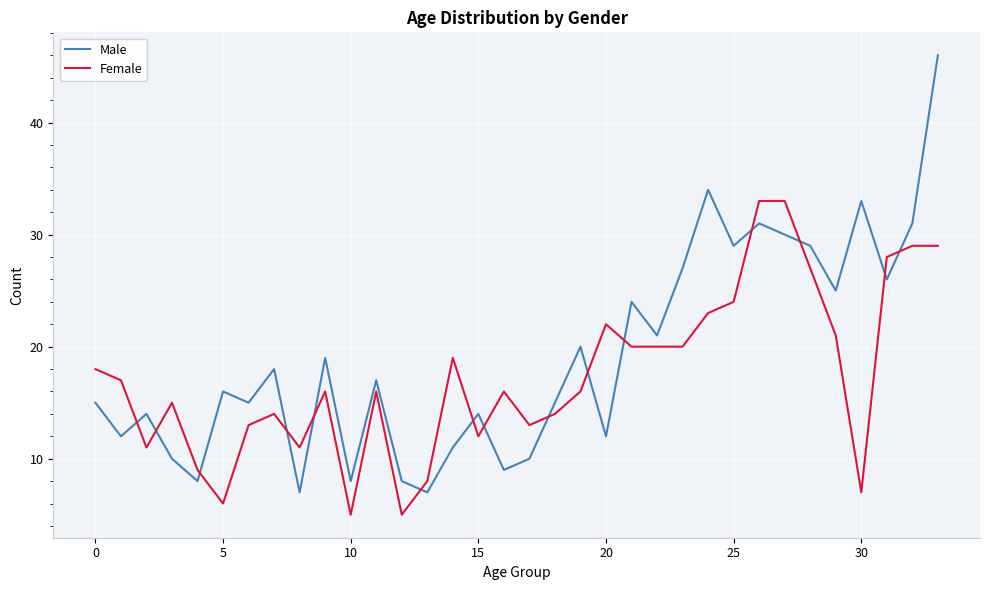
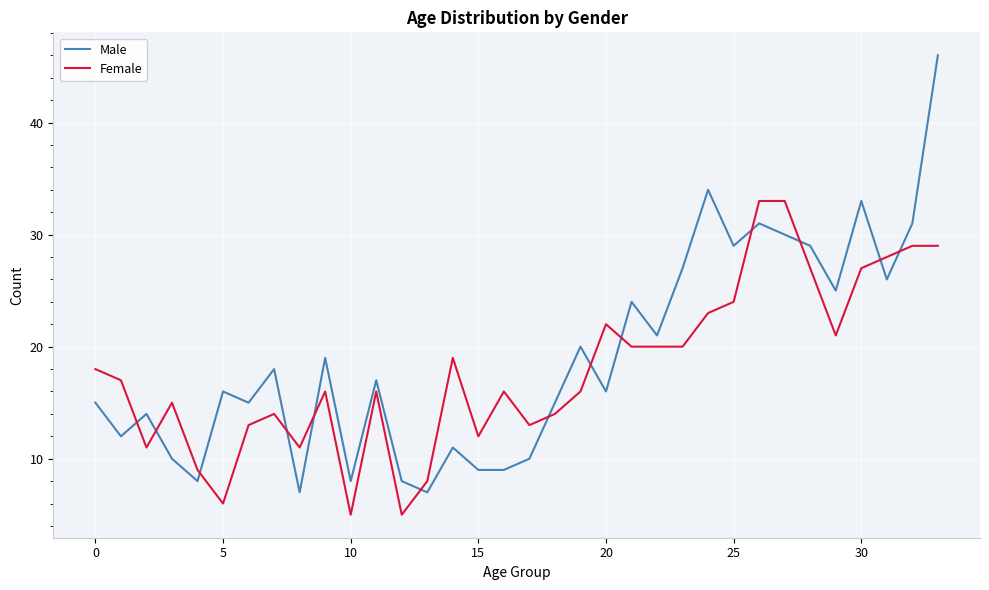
Male, 15: 14 -> 9
Male, 20: 12 -> 16
Female, 30: 7 -> 27
